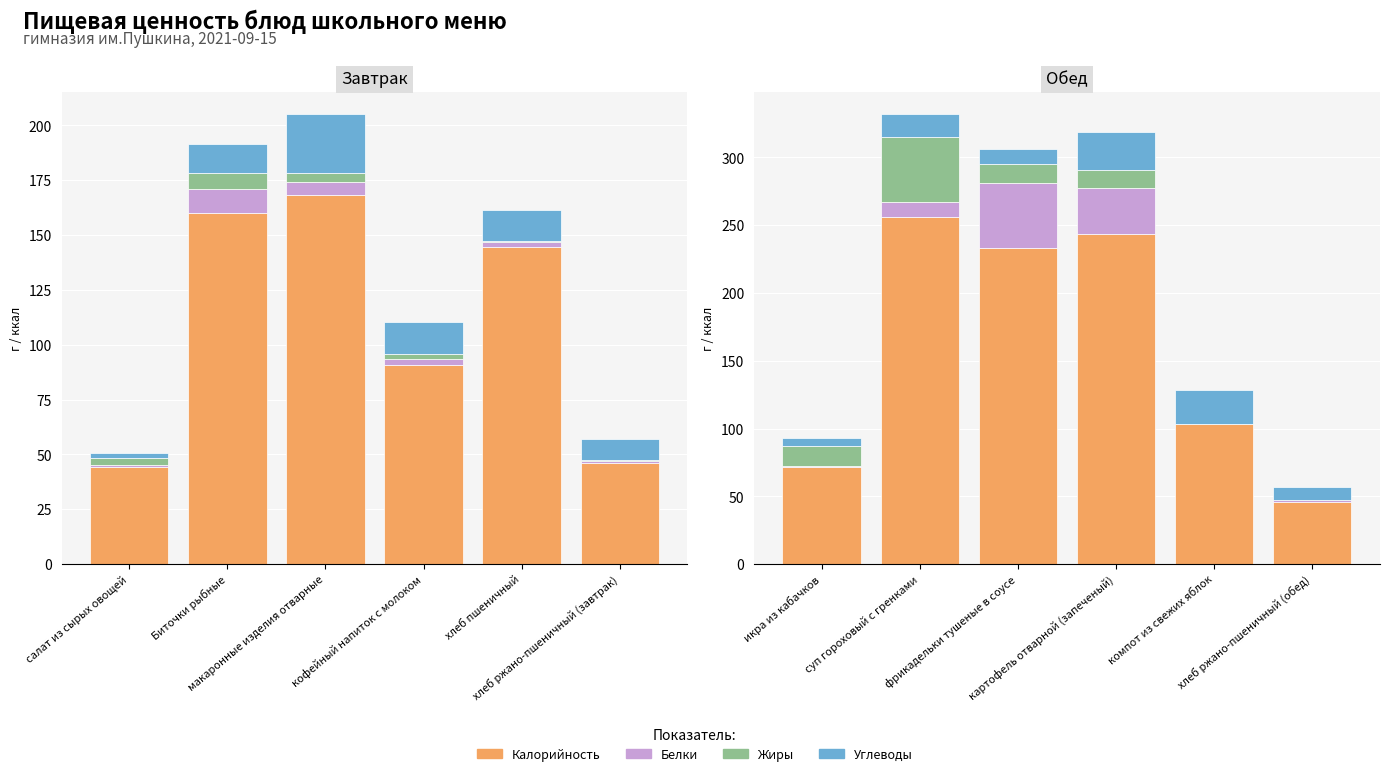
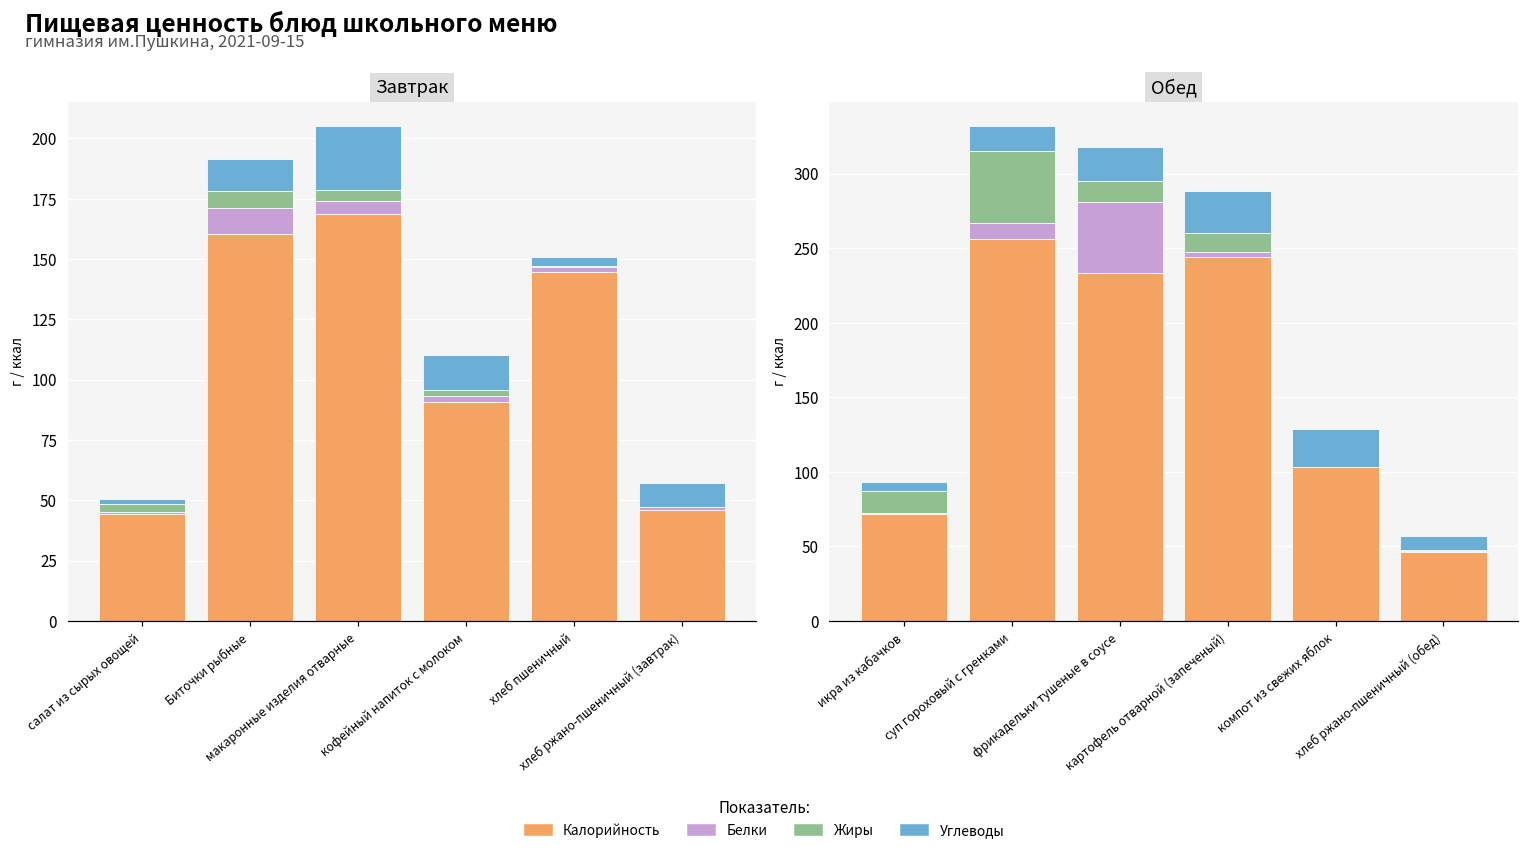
Завтрак, Углеводы, хлеб пшеничный: 14 -> 4
Обед, Углеводы, фрикадельки тушеные в соусе: 11 -> 23
Обед, Белки, картофель отварной (запеченый): 34 -> 3
